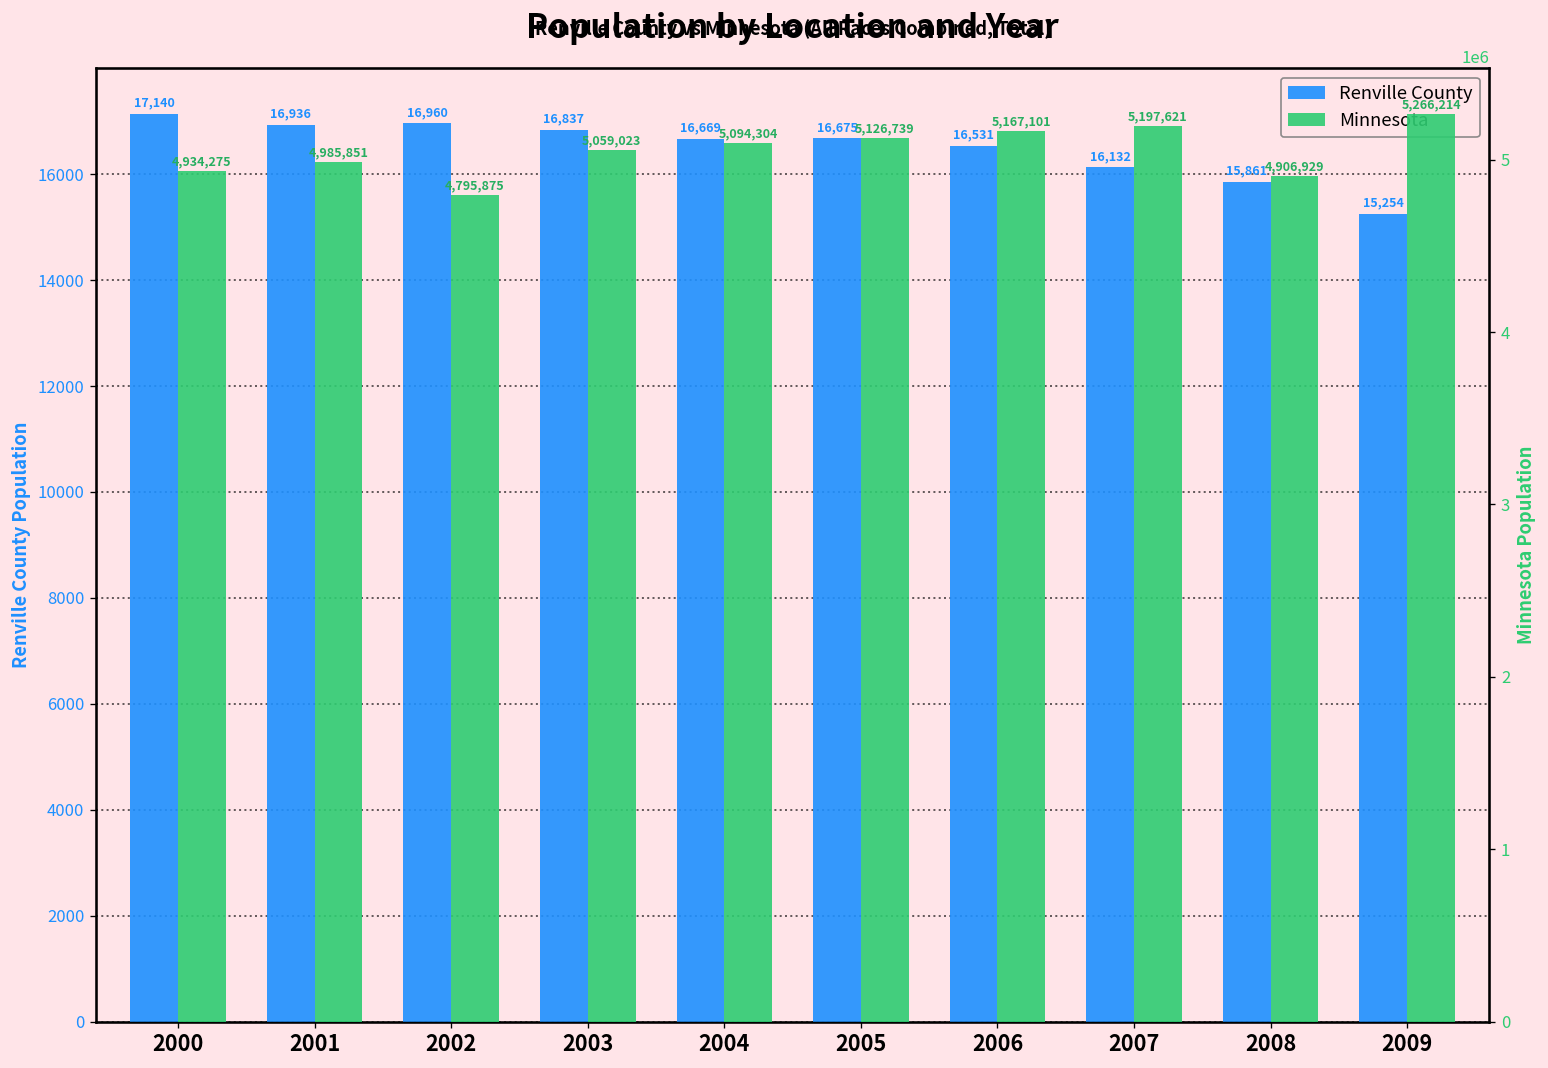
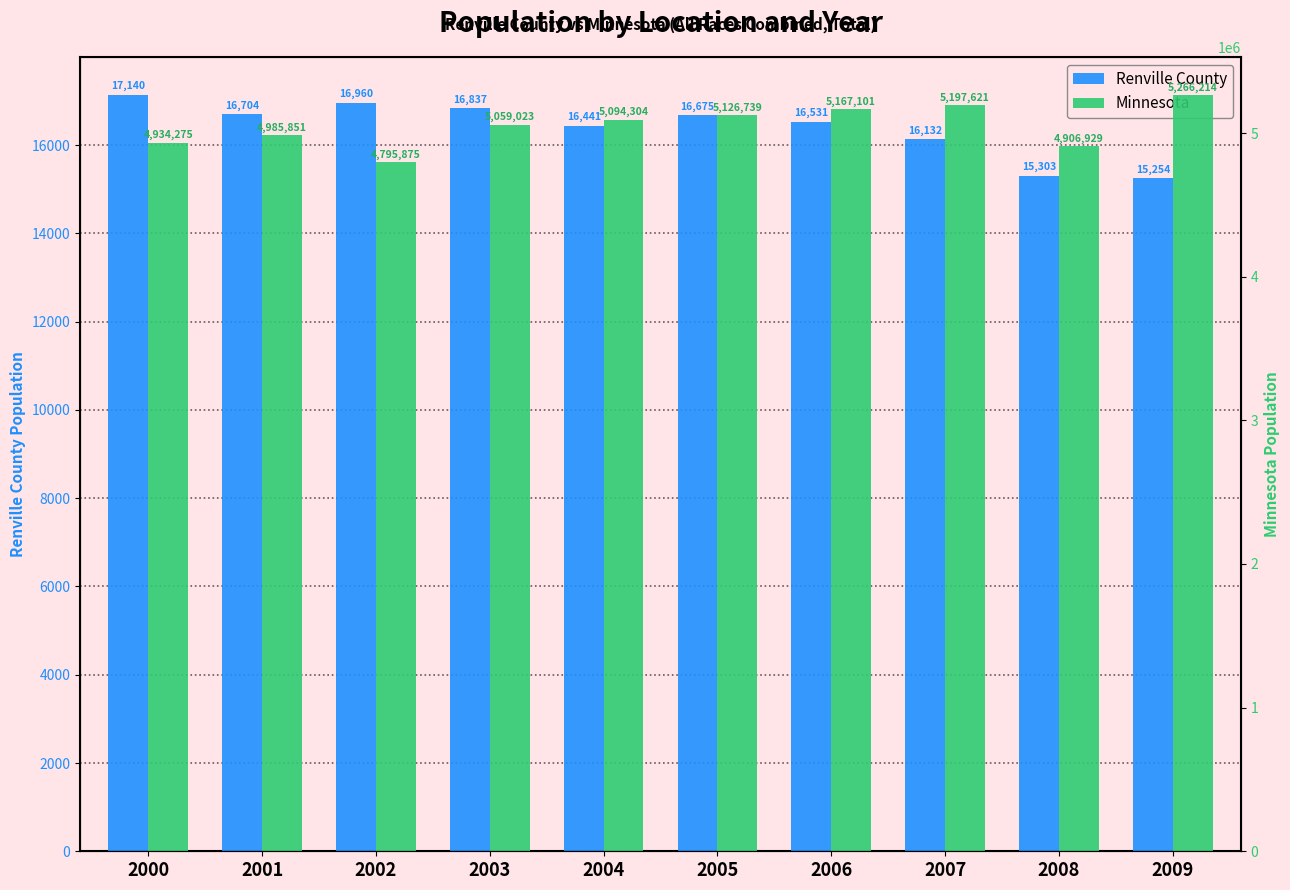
Renville County, 2001: 16,936 -> 16,704
Renville County, 2004: 16,669 -> 16,441
Renville County, 2008: 15,861 -> 15,303
